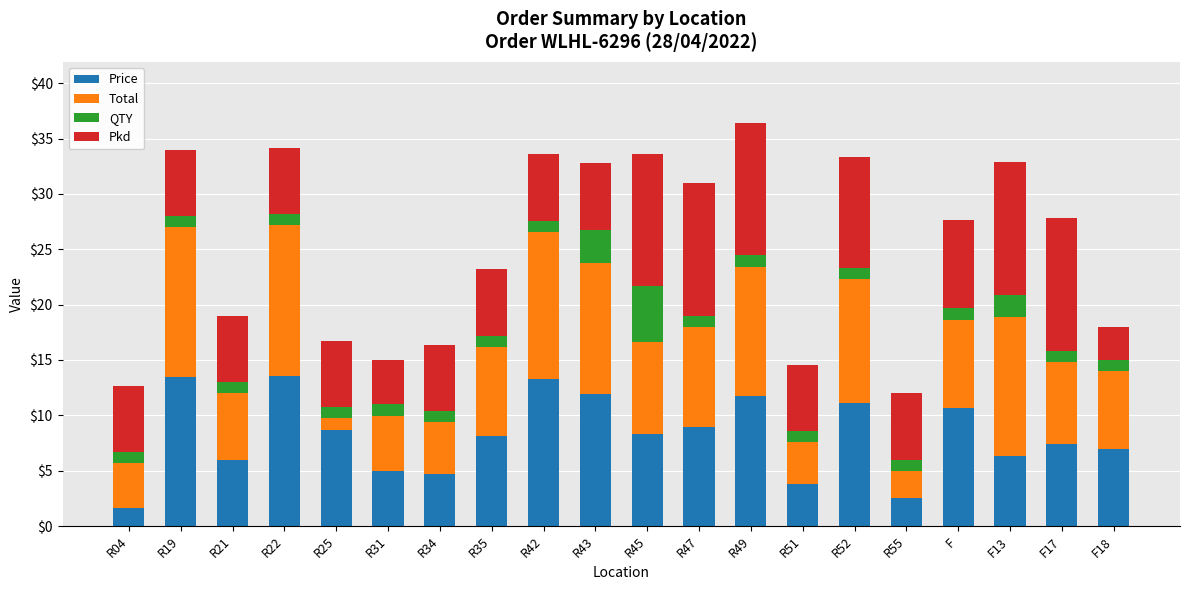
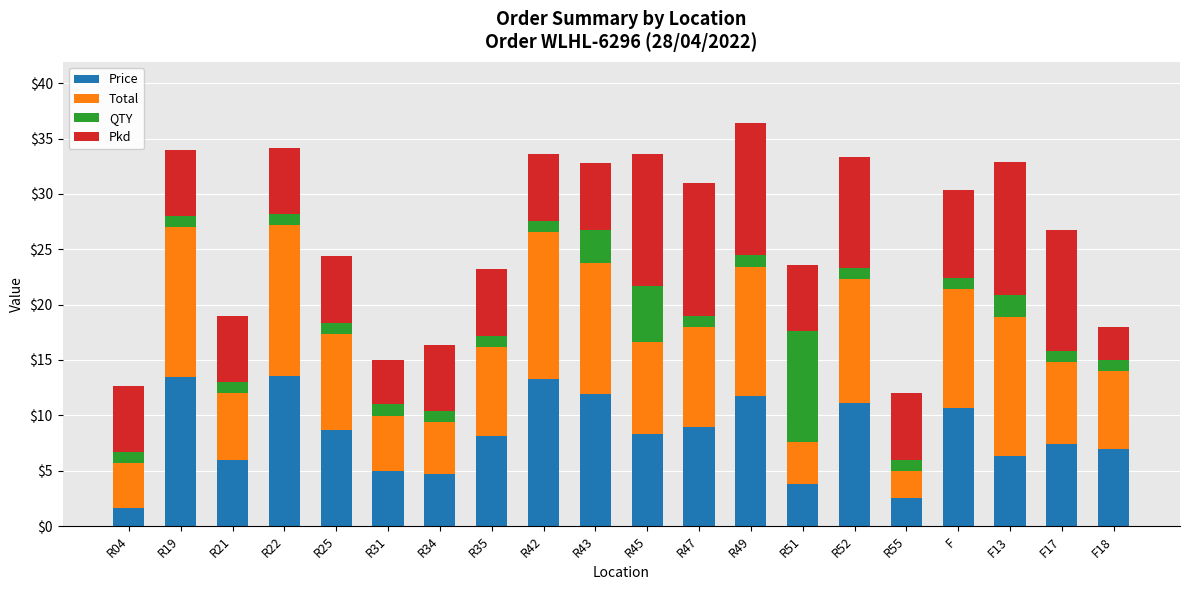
Total, R25: $1.0 -> $8.7
QTY, R51: $1 -> $10
Total, F: $8.0 -> $10.7
Pkd, F17: $12 -> $11
